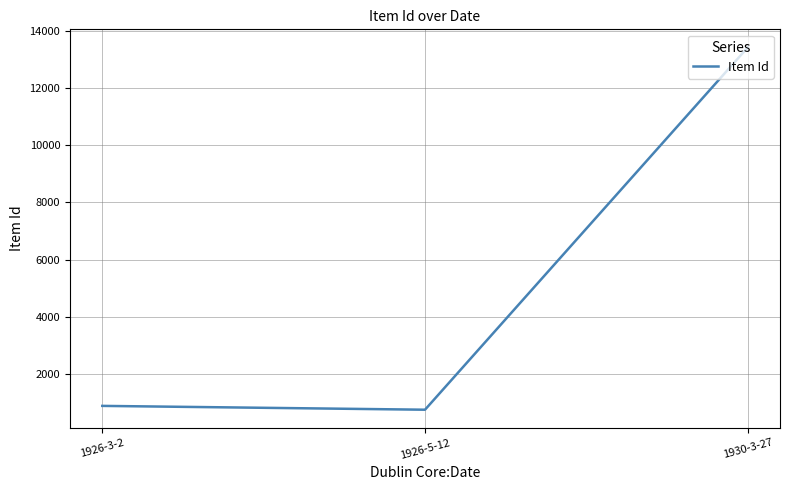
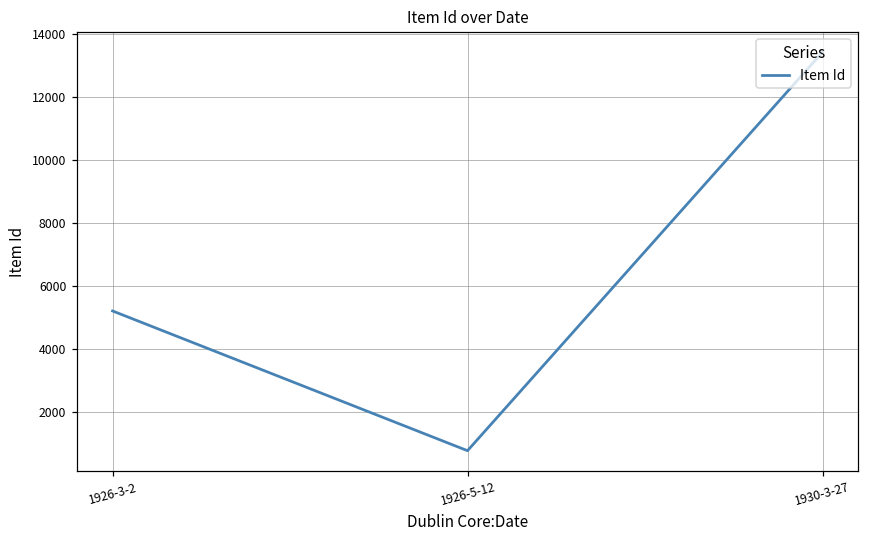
1926-3-2: 900 -> 5200
